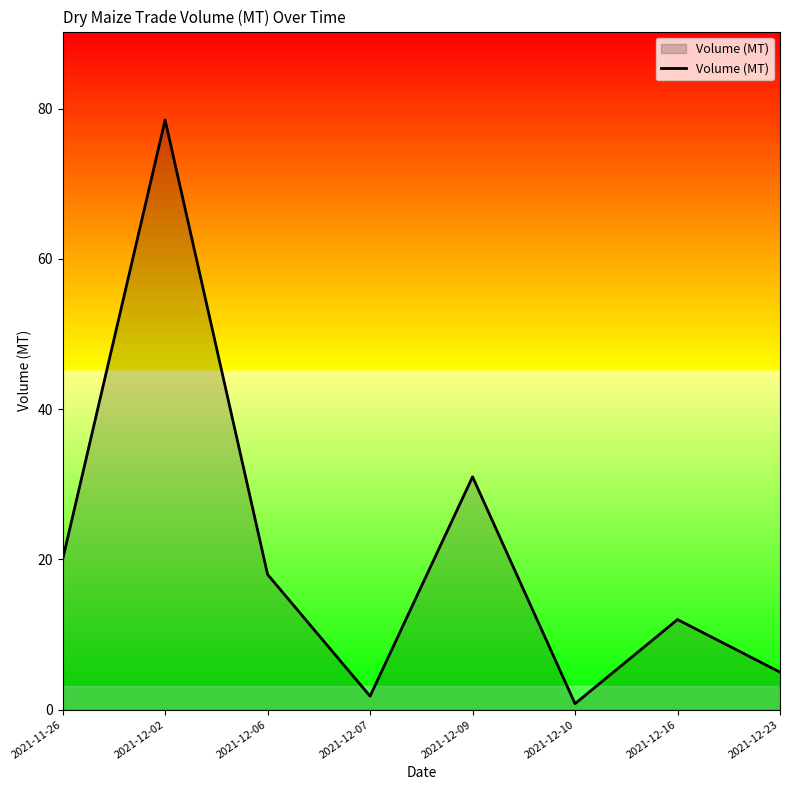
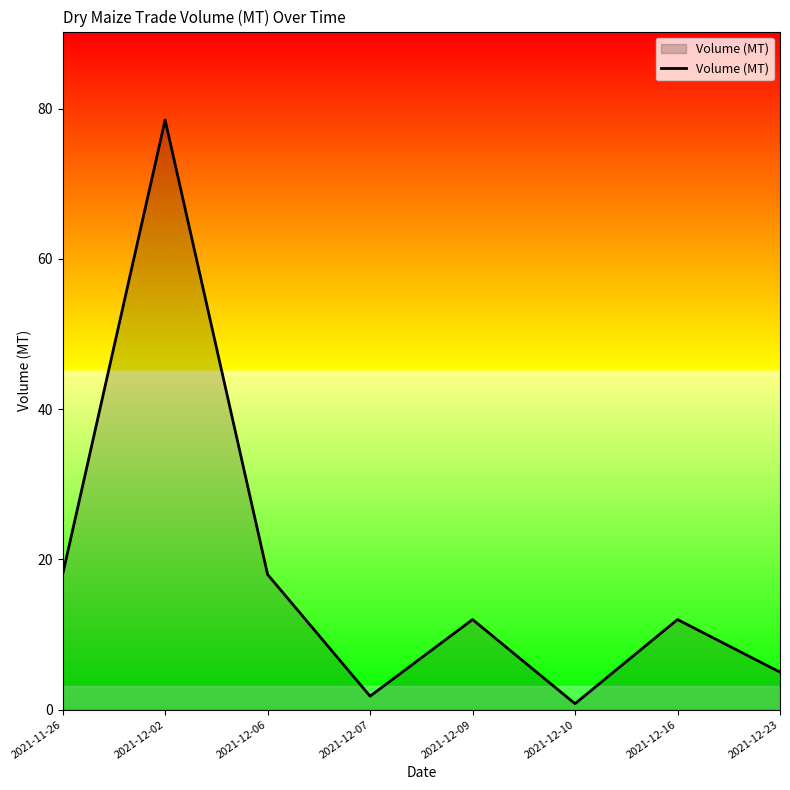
2021-11-26: 20 -> 18
2021-12-09: 31 -> 12
